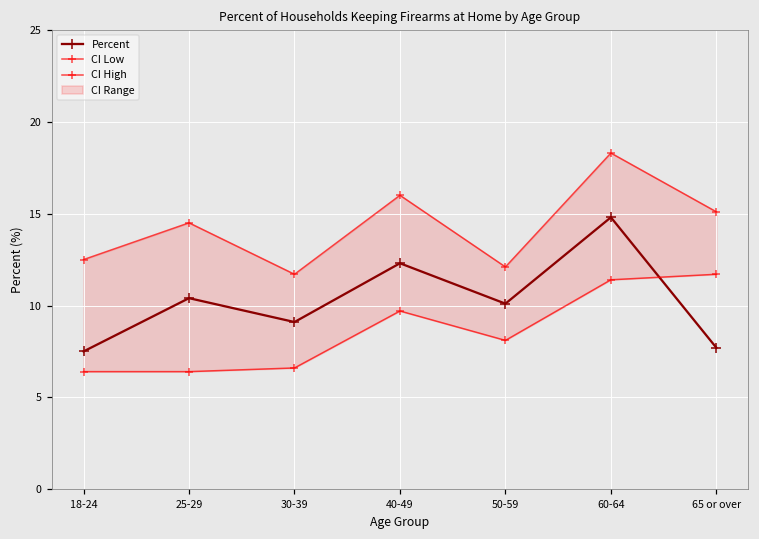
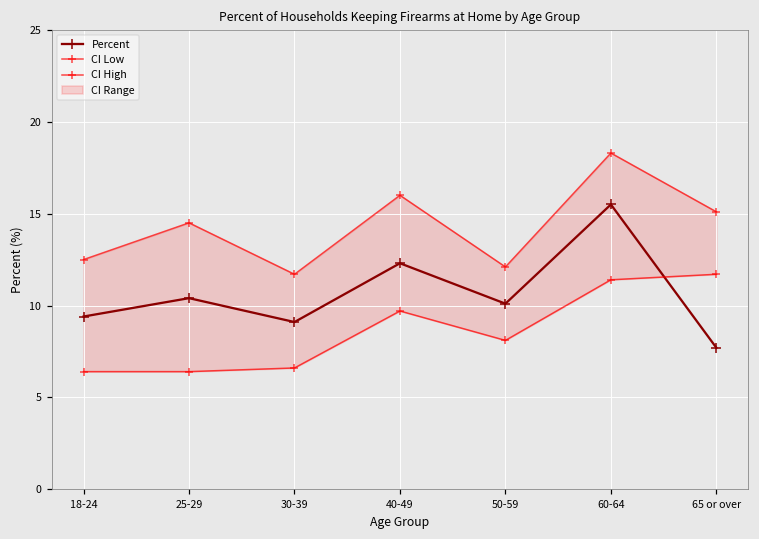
Percent, 18-24: 7.5 -> 9.4
Percent, 60-64: 14.8 -> 15.5
